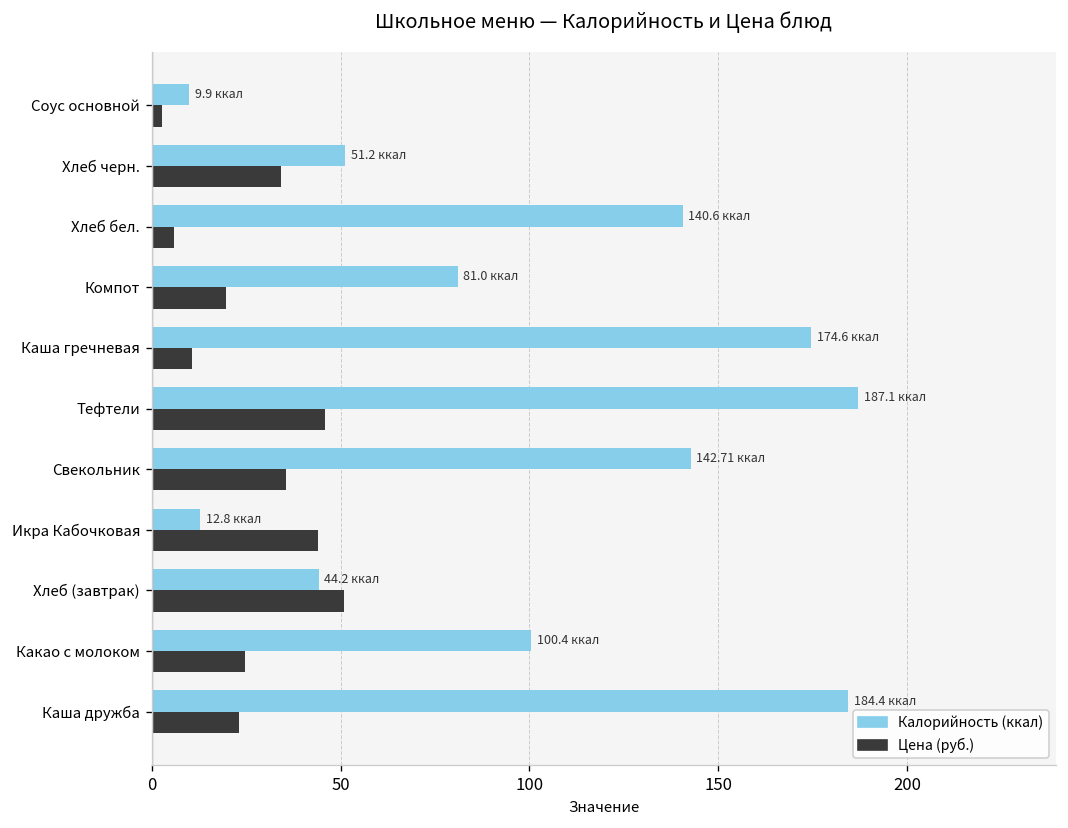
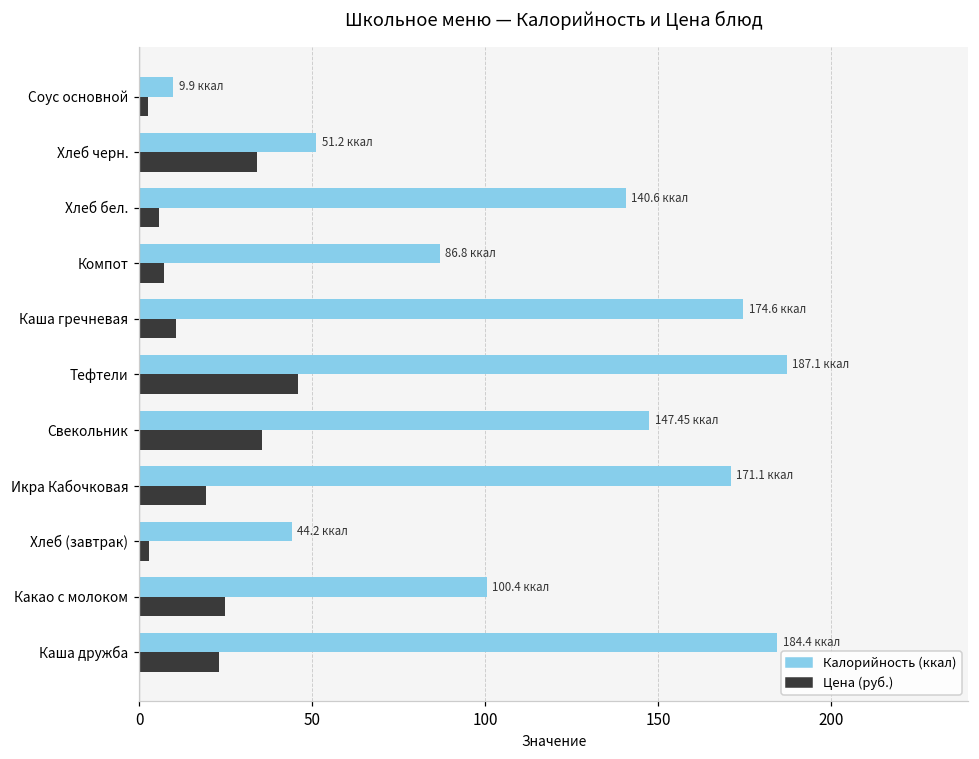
Калорийность (ккал), Компот: 81.0 -> 86.8
Цена (руб.), Компот: 20 -> 7
Калорийность (ккал), Свекольник: 142.71 -> 147.45
Калорийность (ккал), Икра Кабочковая: 12.8 -> 171.1
Цена (руб.), Икра Кабочковая: 44 -> 19
Цена (руб.), Хлеб (завтрак): 51 -> 3
